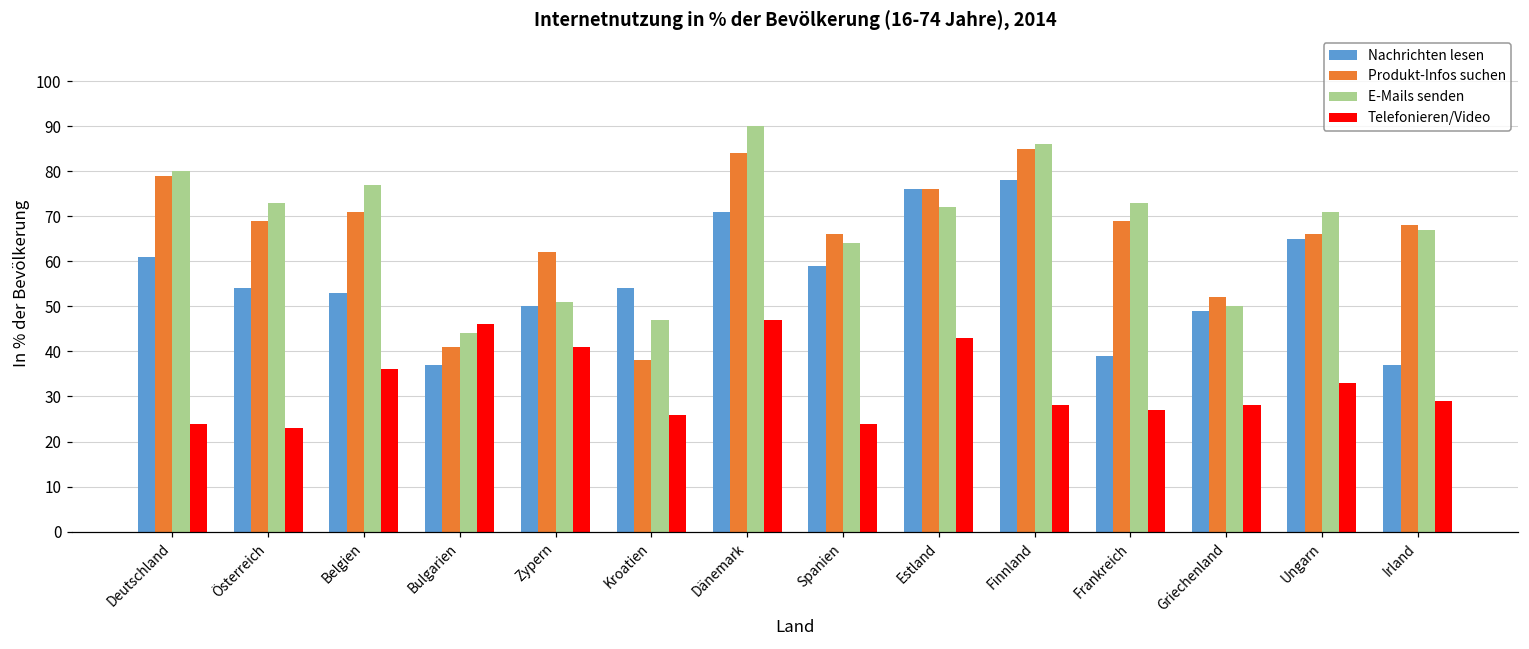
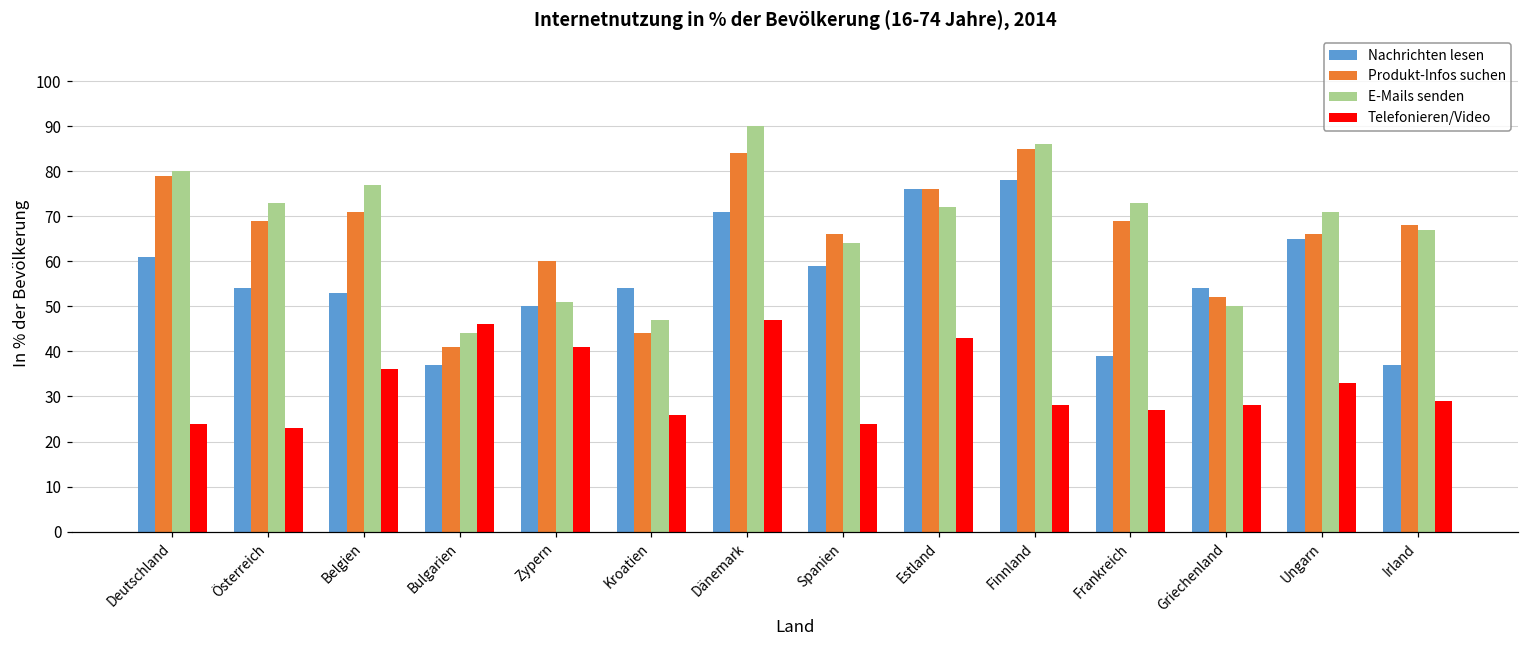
Produkt-Infos suchen, Zypern: 62 -> 60
Produkt-Infos suchen, Kroatien: 38 -> 44
Nachrichten lesen, Griechenland: 49 -> 54
